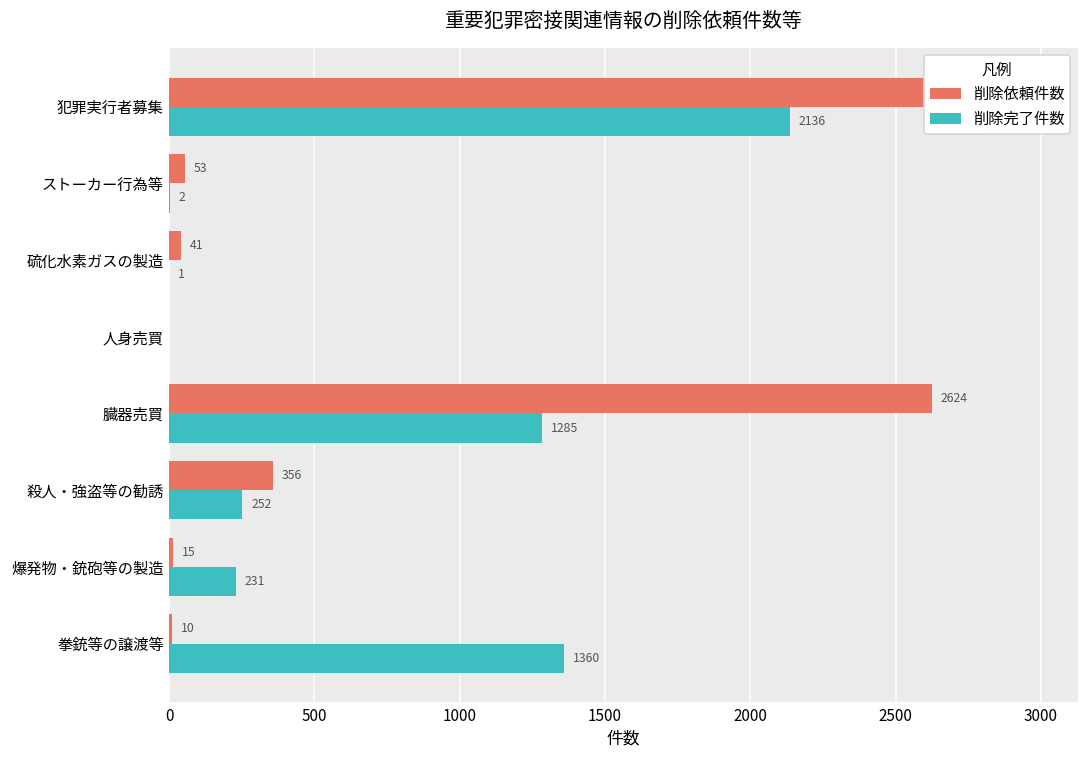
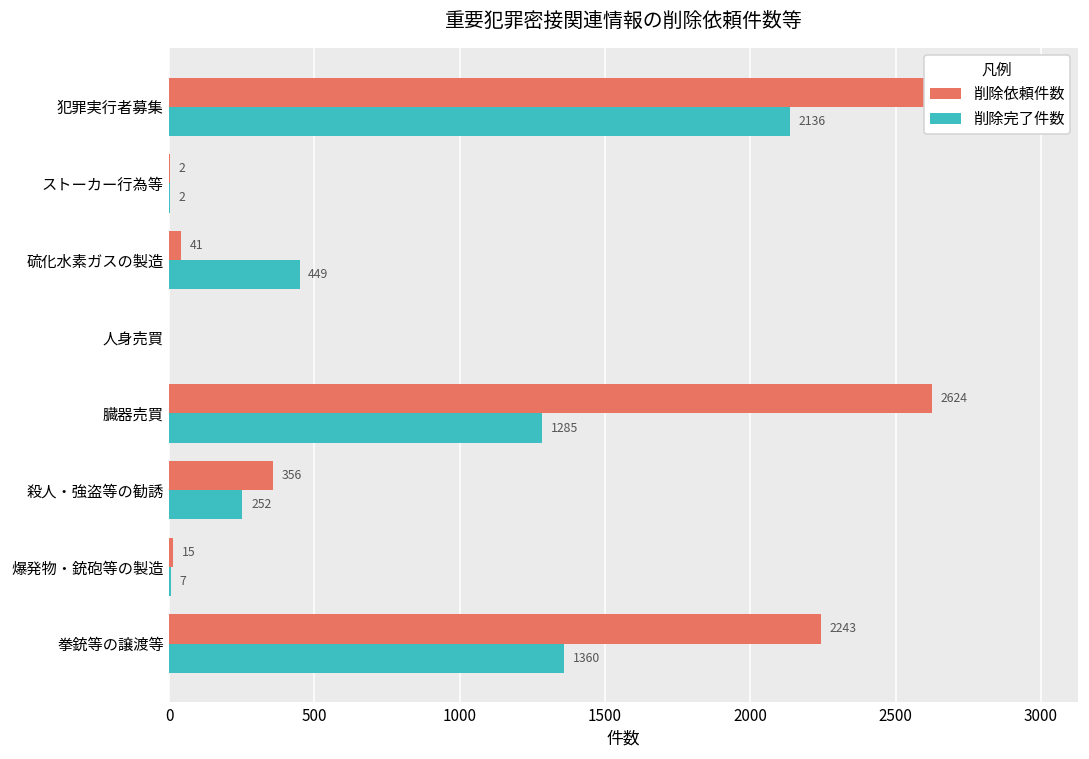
削除依頼件数, ストーカー行為等: 53 -> 2
削除完了件数, 硫化水素ガスの製造: 1 -> 449
削除完了件数, 爆発物・銃砲等の製造: 231 -> 7
削除依頼件数, 拳銃等の譲渡等: 10 -> 2243
